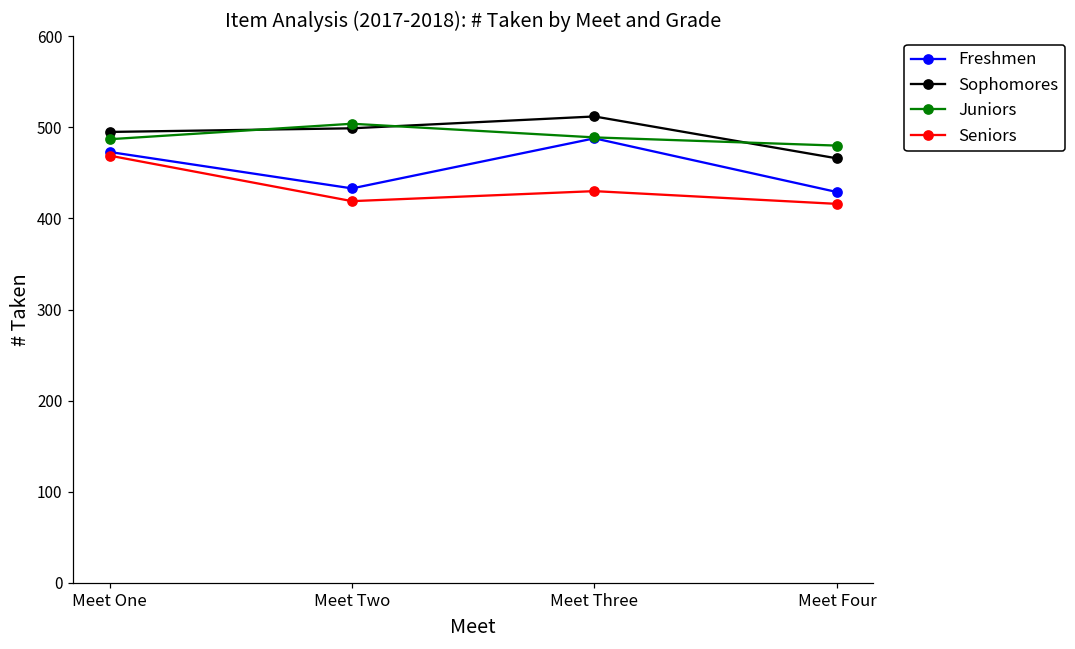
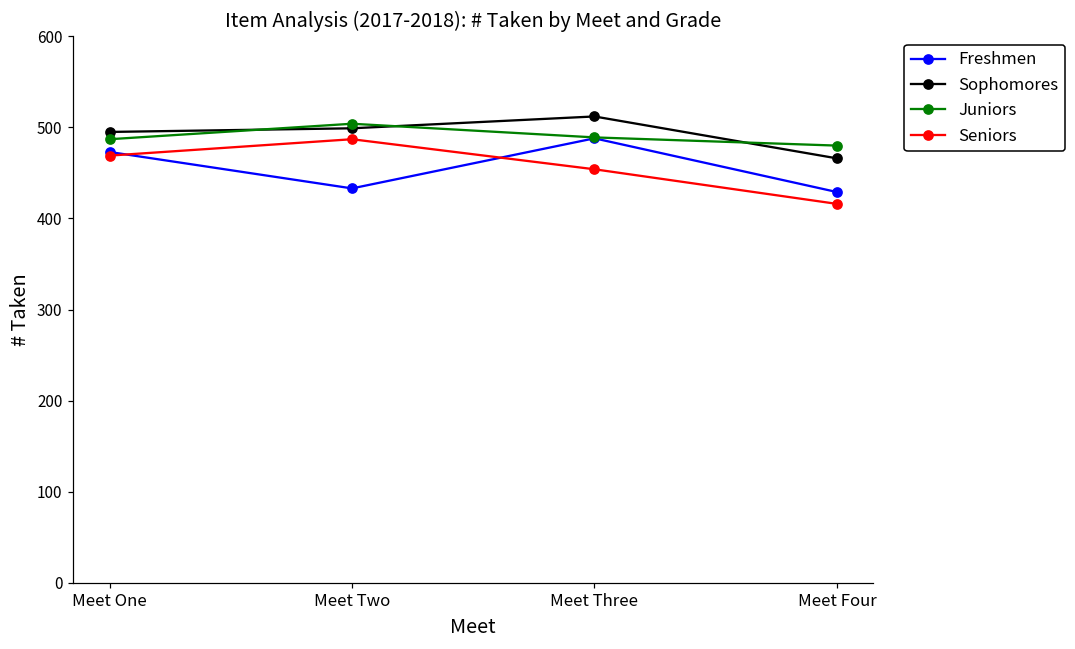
Seniors, Meet Two: 420 -> 490
Seniors, Meet Three: 430 -> 450
